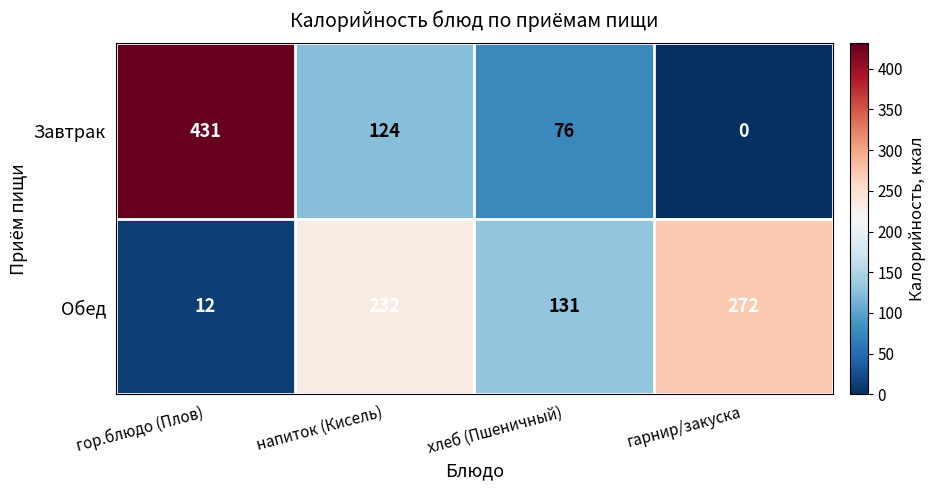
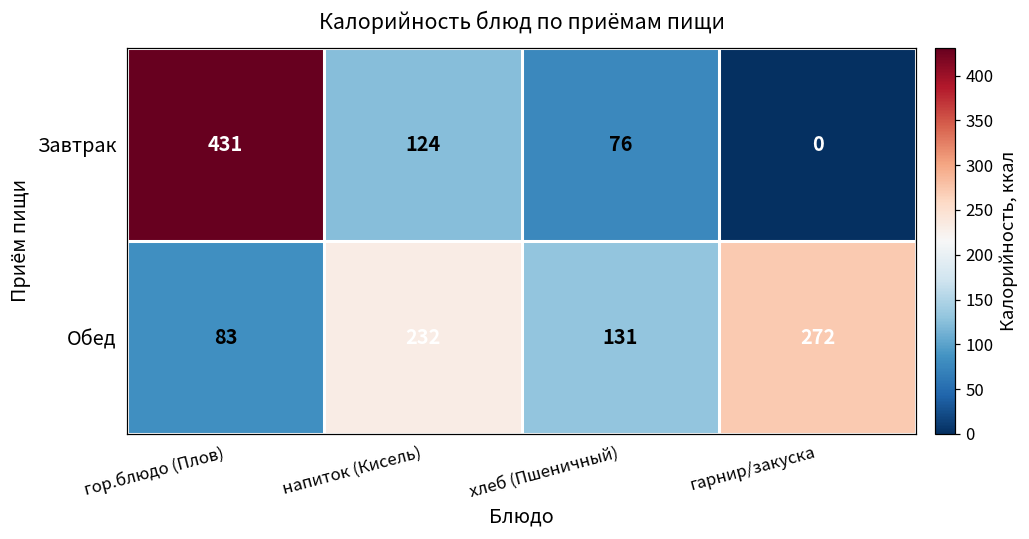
Обед, гор.блюдо (Плов): 12 -> 83
